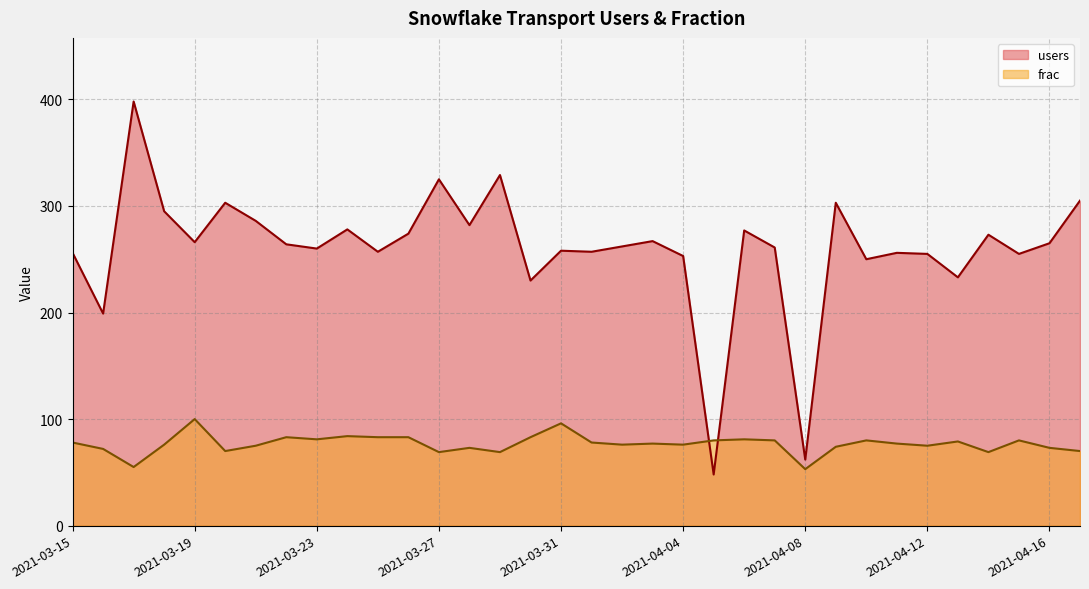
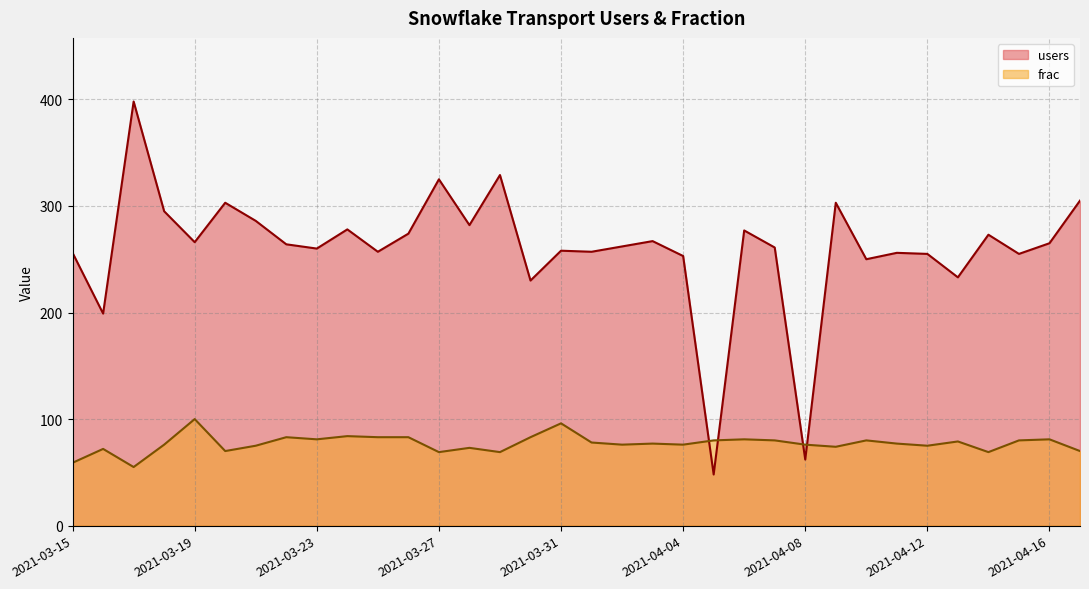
frac, 2021-03-15: 78 -> 59
frac, 2021-04-08: 53 -> 76
frac, 2021-04-16: 73 -> 81
